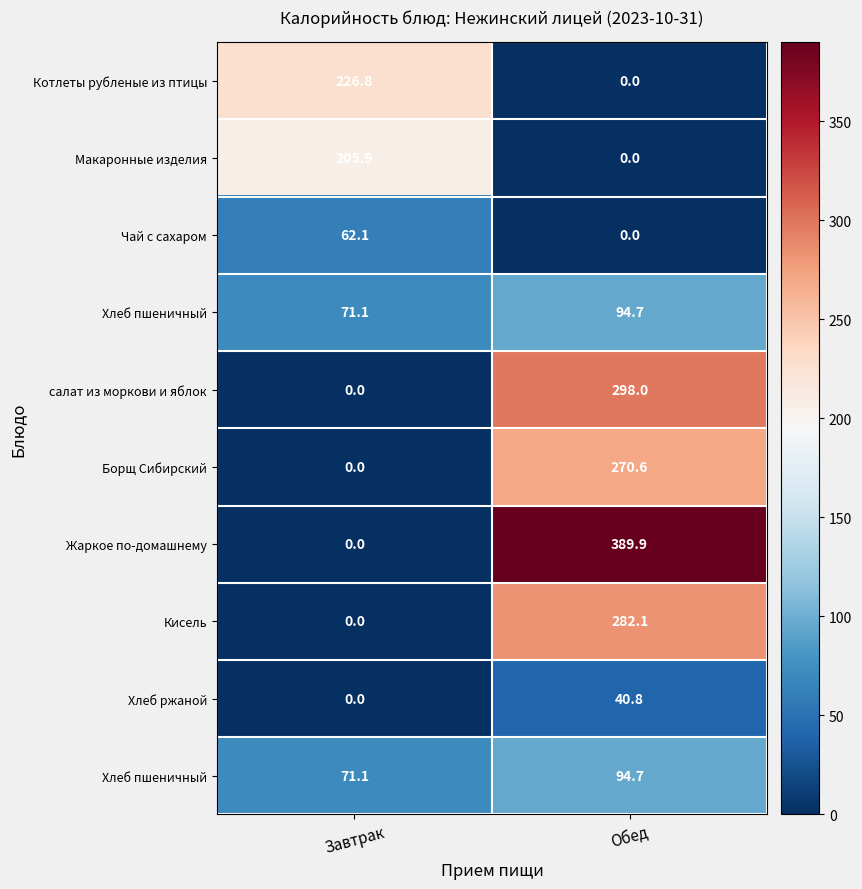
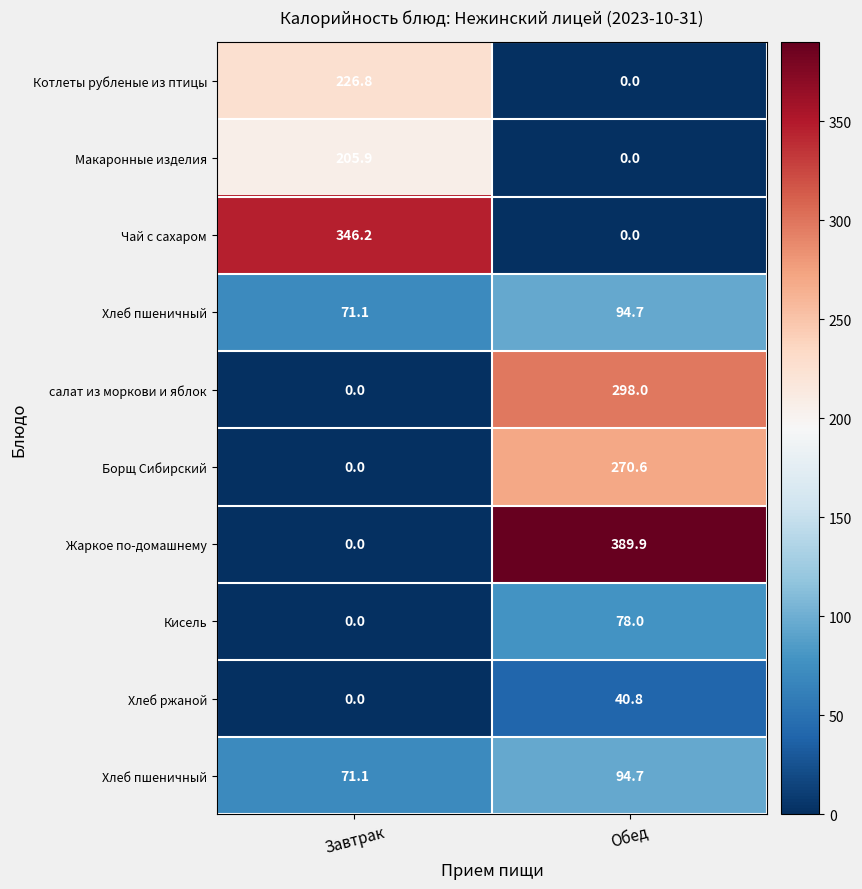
Чай с сахаром, Завтрак: 62.1 -> 346.2
Кисель, Обед: 282.1 -> 78.0
